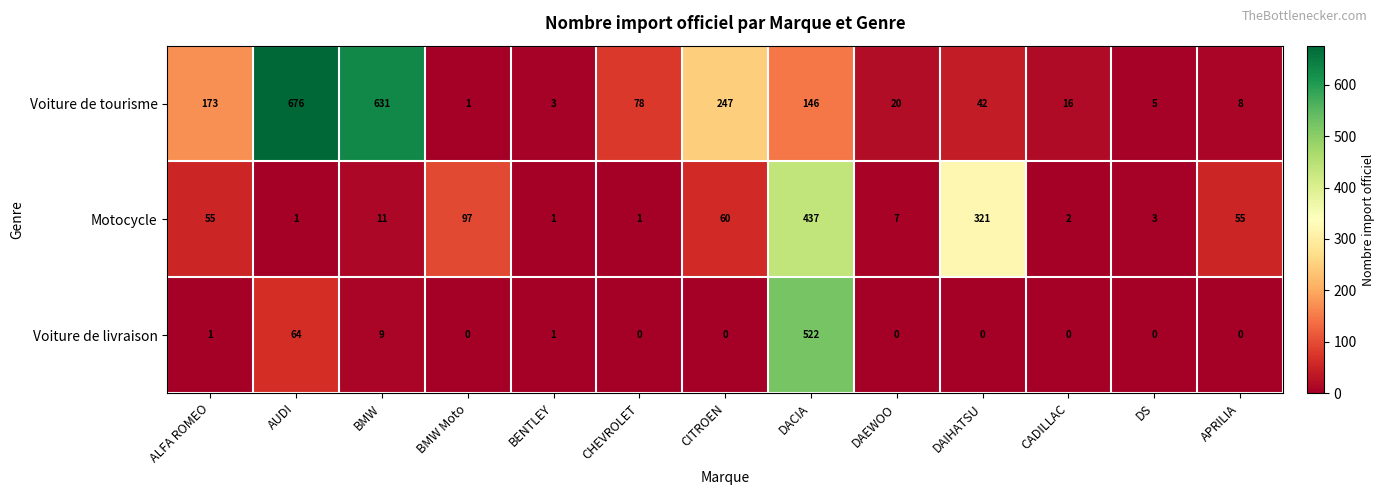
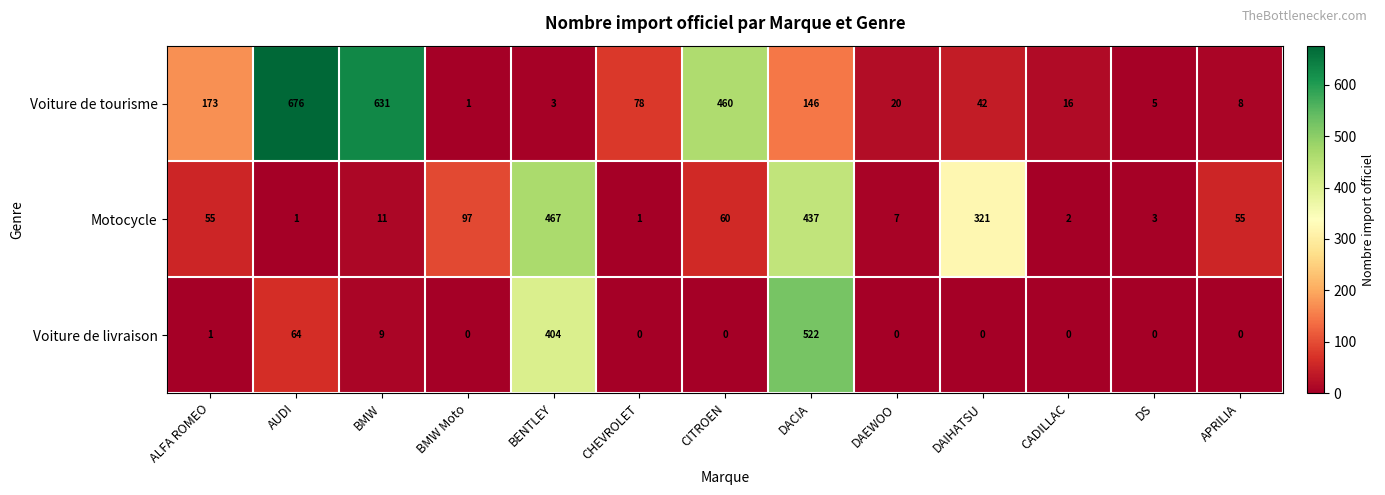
Voiture de tourisme, CITROEN: 247 -> 460
Motocycle, BENTLEY: 1 -> 467
Voiture de livraison, BENTLEY: 1 -> 404
